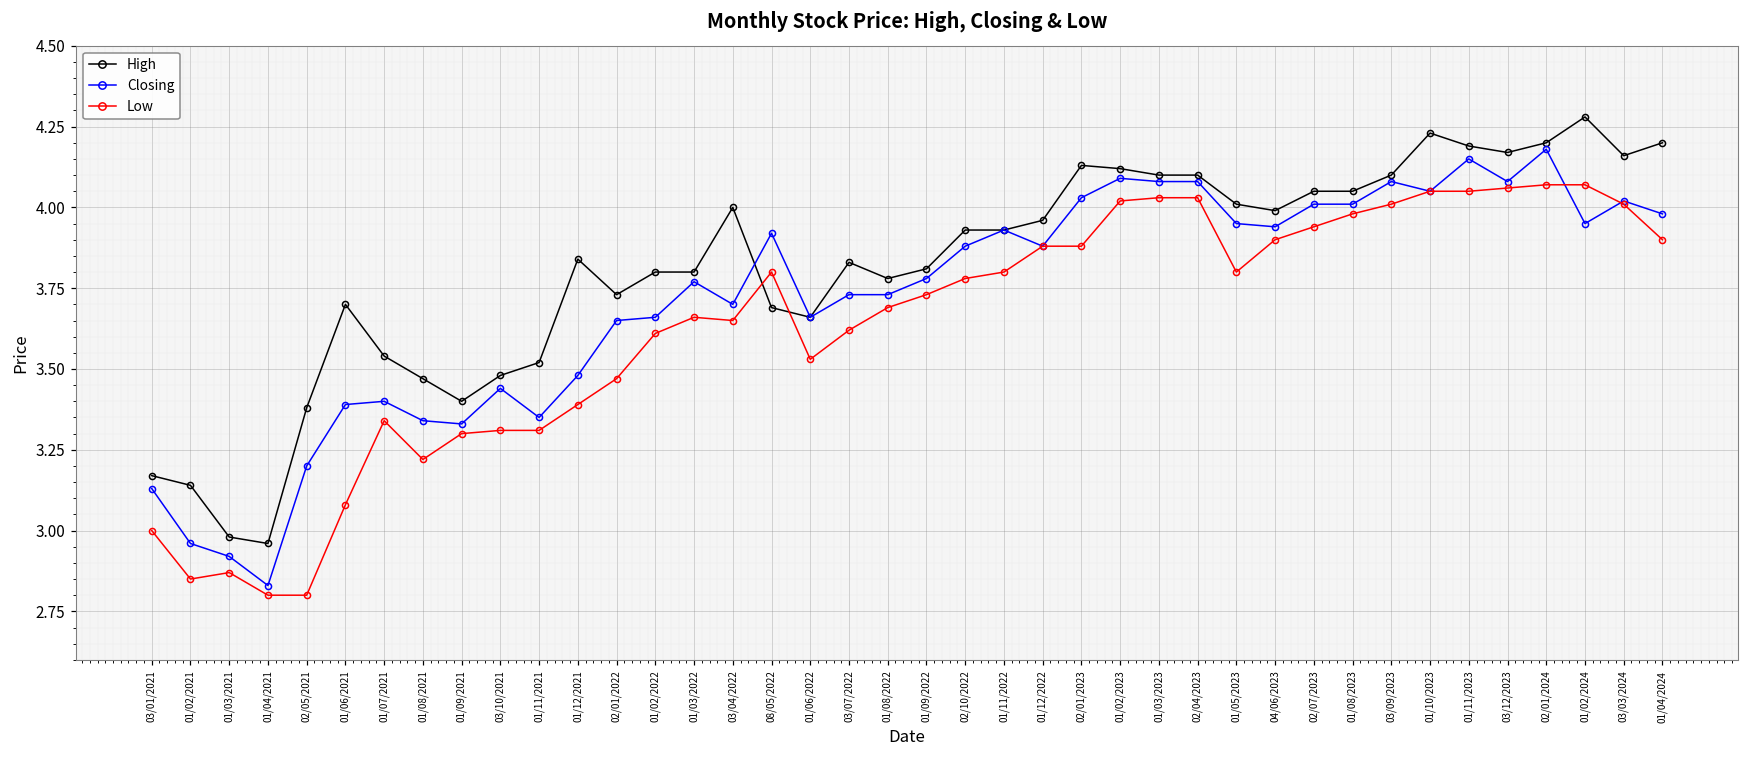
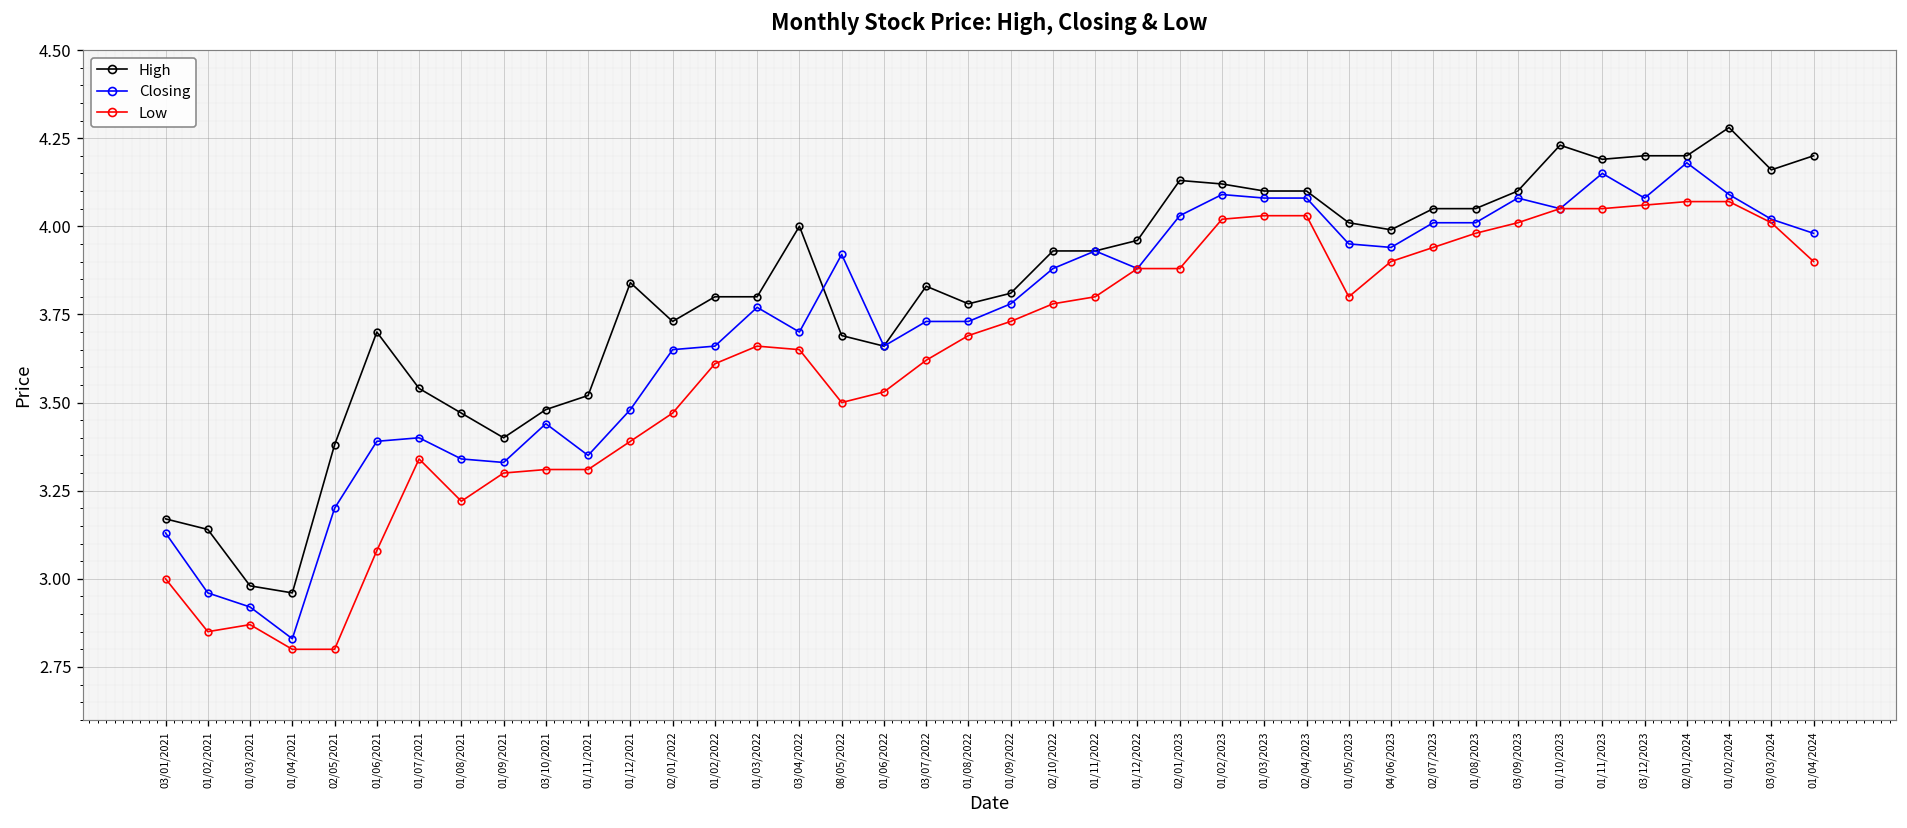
Low, 08/05/2022: 3.8 -> 3.5
High, 03/12/2023: 4.17 -> 4.20
Closing, 01/02/2024: 3.95 -> 4.09
